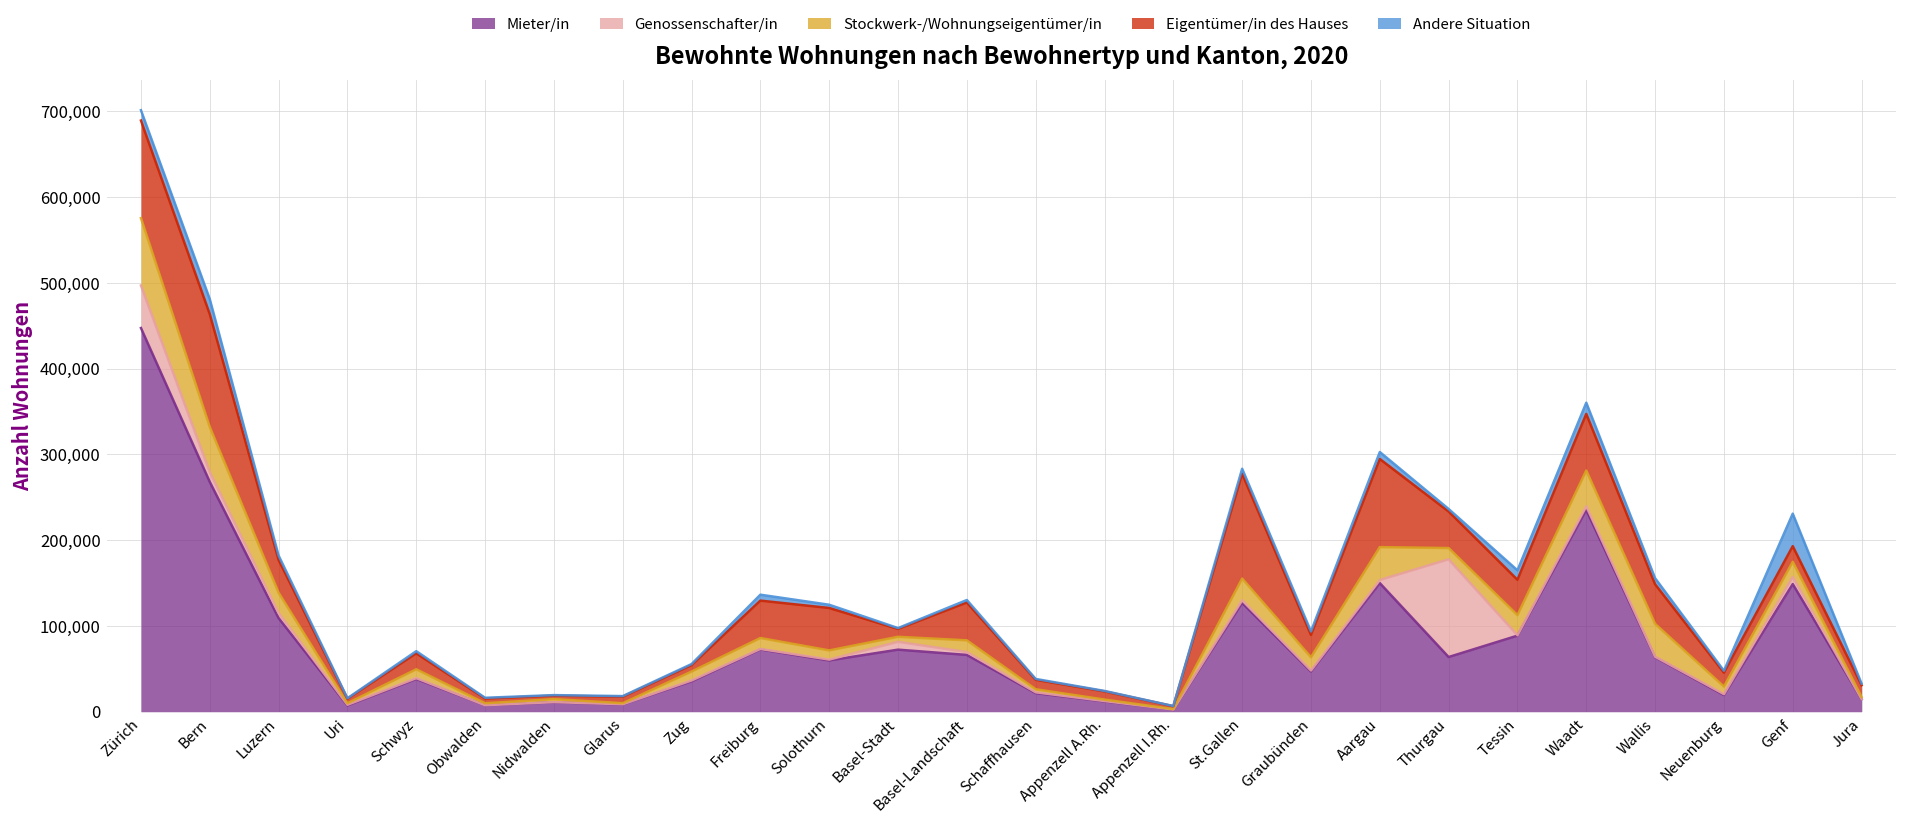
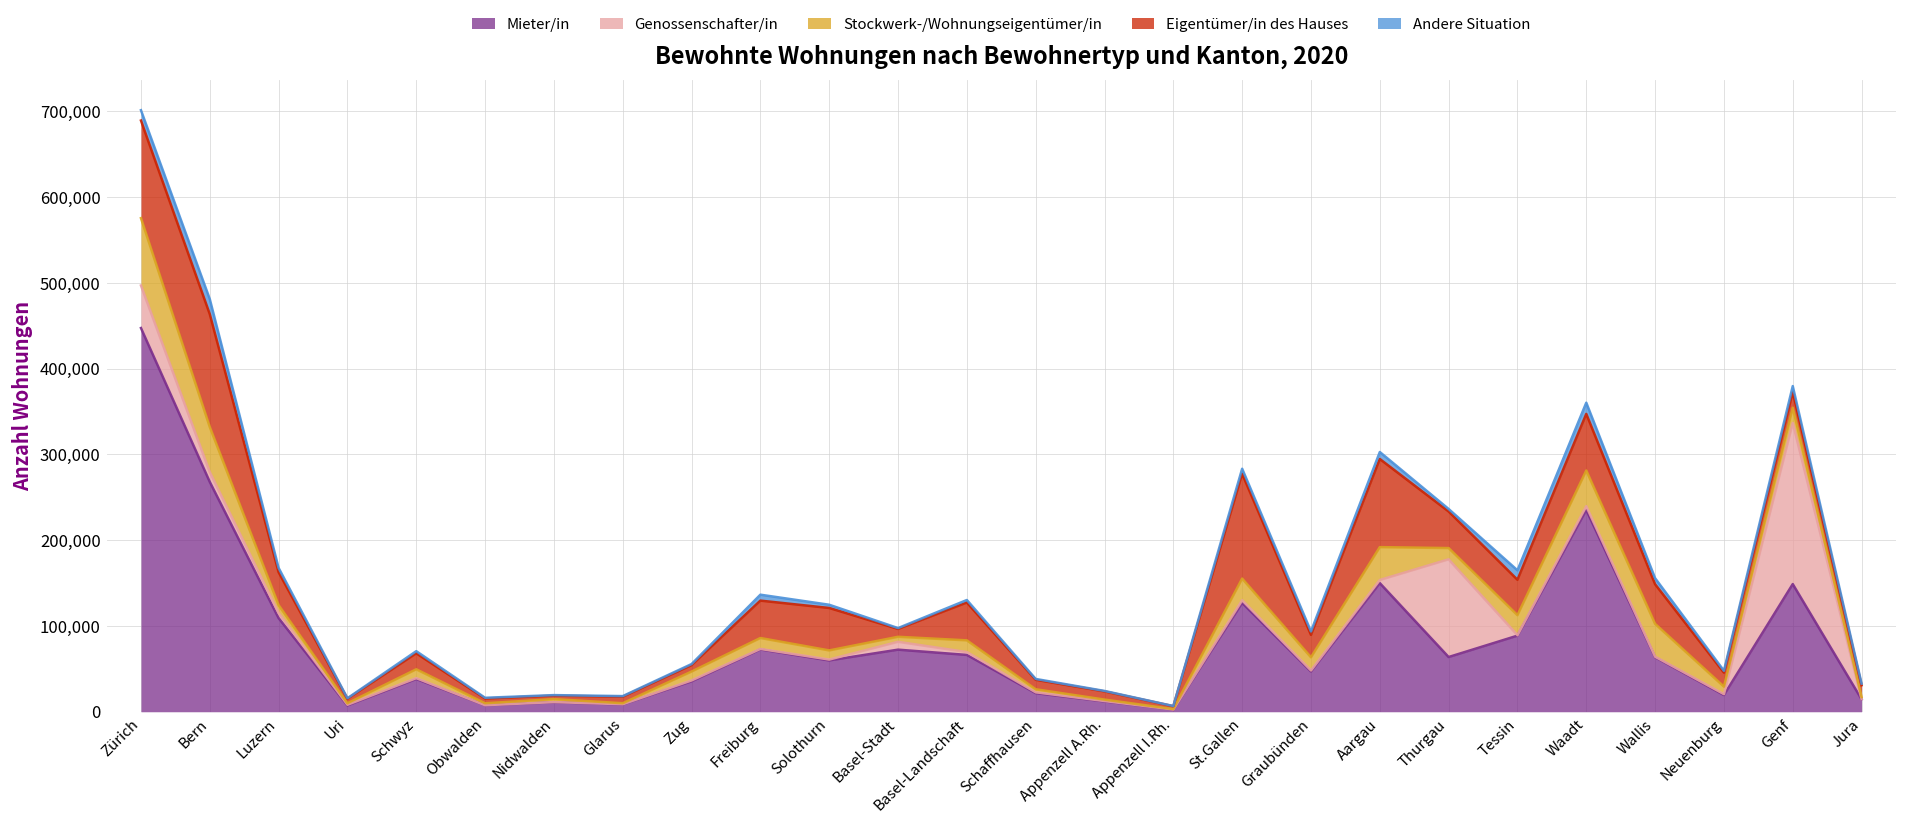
Stockwerk-/Wohnungseigentümer/in, Luzern: 20,000 -> 10,000
Genossenschafter/in, Genf: 10,000 -> 190,000
Andere Situation, Genf: 40,000 -> 10,000
